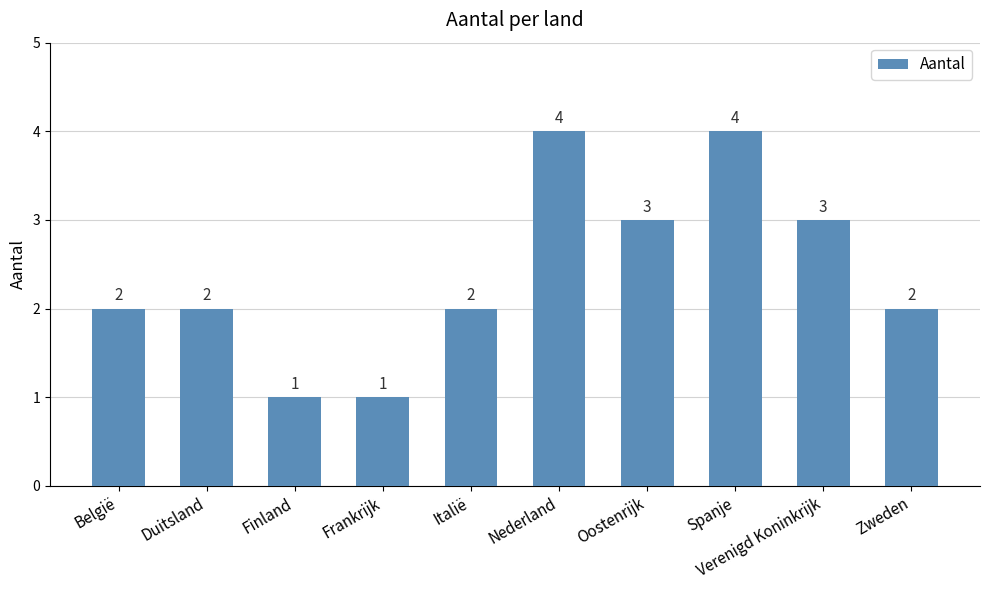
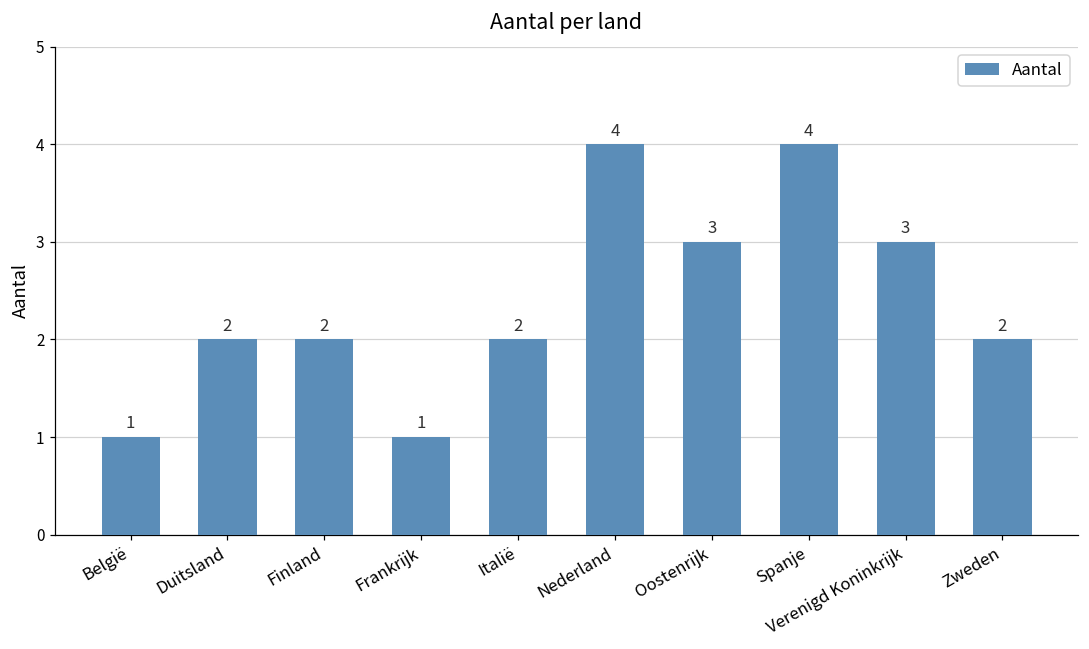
België: 2 -> 1
Finland: 1 -> 2
